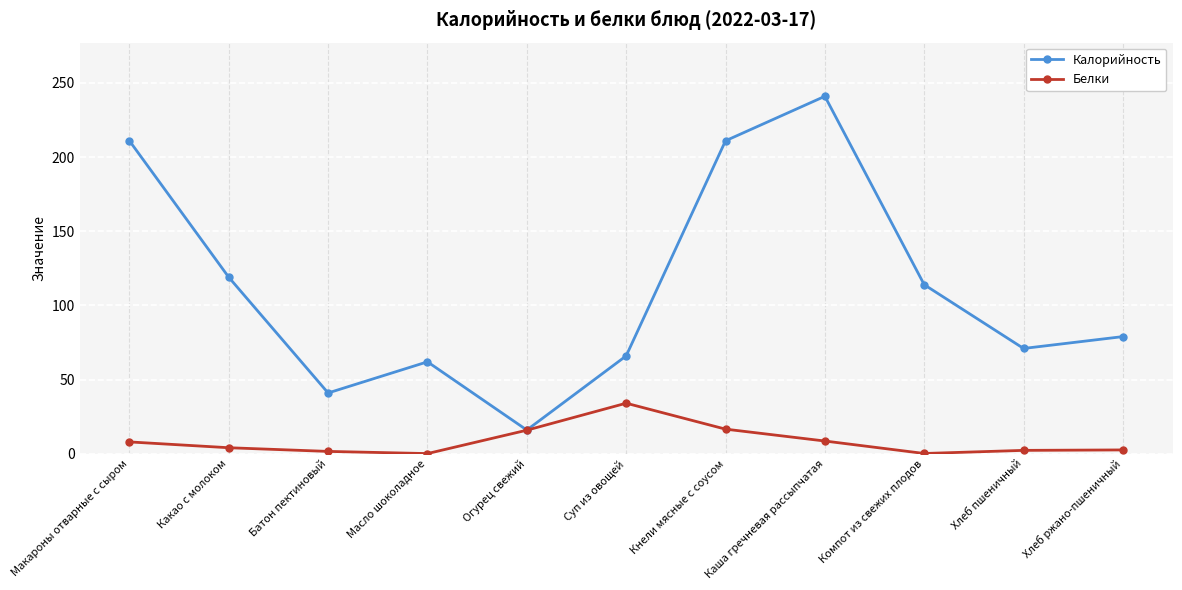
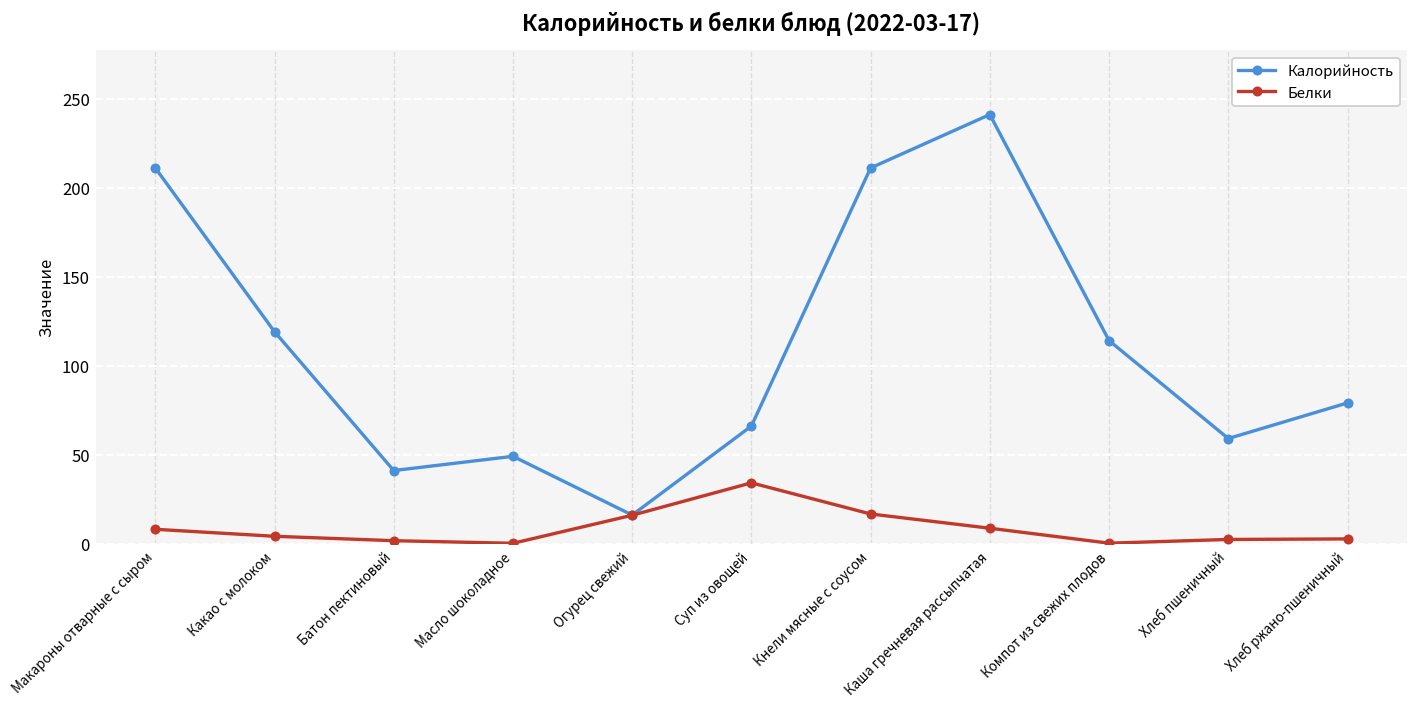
Калорийность, Масло шоколадное: 62 -> 49
Калорийность, Хлеб пшеничный: 71 -> 59
